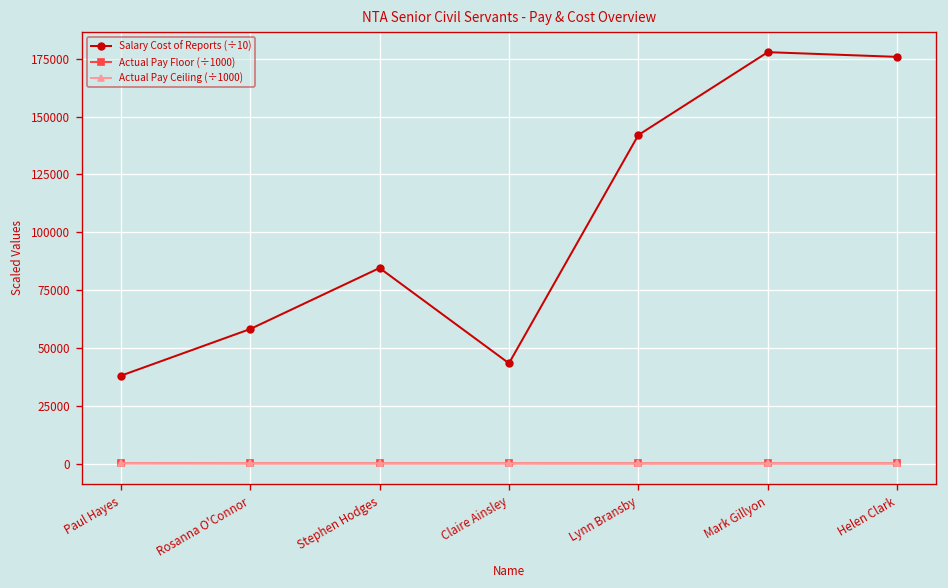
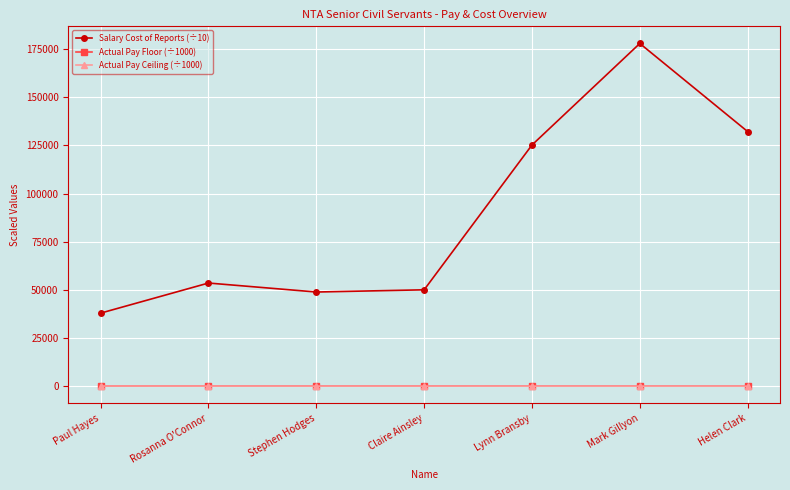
Salary Cost of Reports (÷10), Rosanna O'Connor: 58000 -> 54000
Salary Cost of Reports (÷10), Stephen Hodges: 85000 -> 49000
Salary Cost of Reports (÷10), Claire Ainsley: 43000 -> 50000
Salary Cost of Reports (÷10), Lynn Bransby: 142000 -> 125000
Salary Cost of Reports (÷10), Helen Clark: 176000 -> 132000
